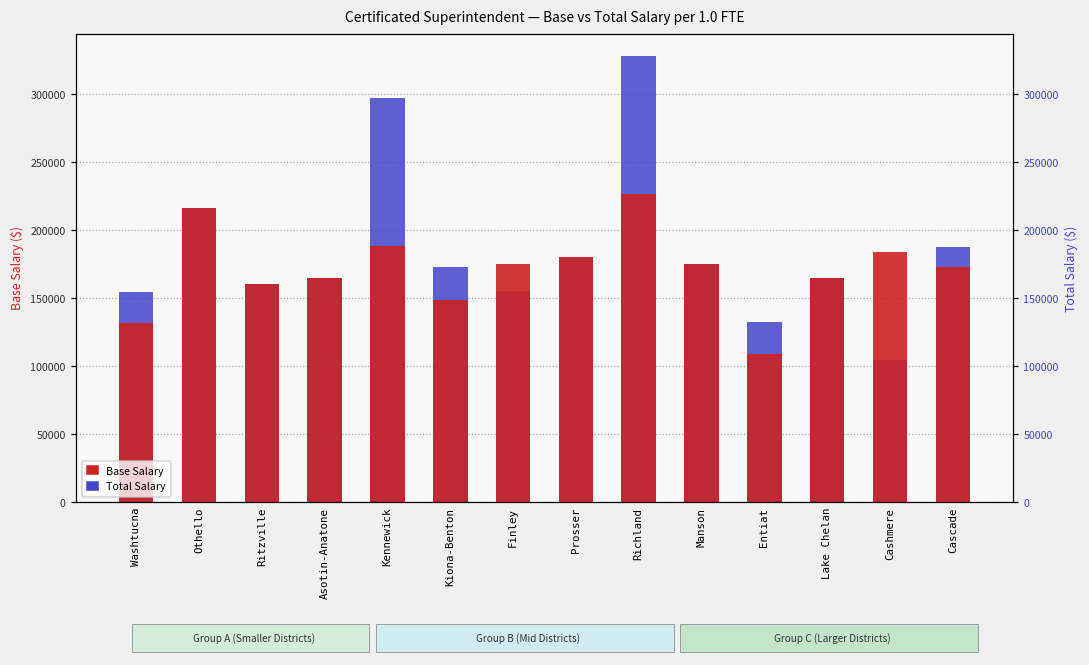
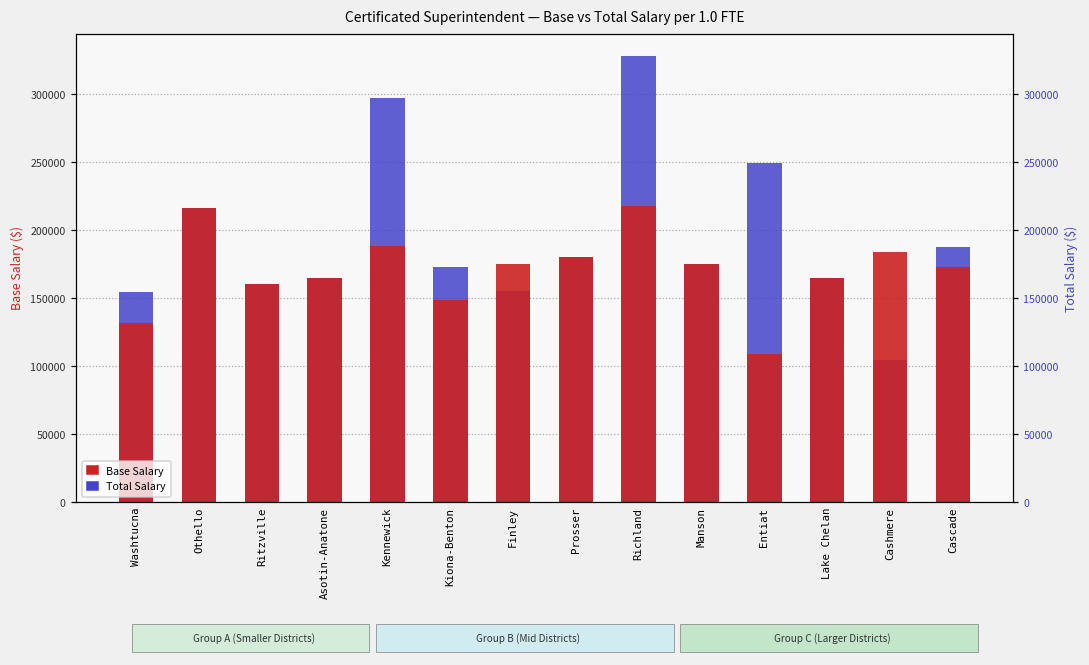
Base Salary, Richland: 226000 -> 218000
Total Salary, Entiat: 132000 -> 249000
